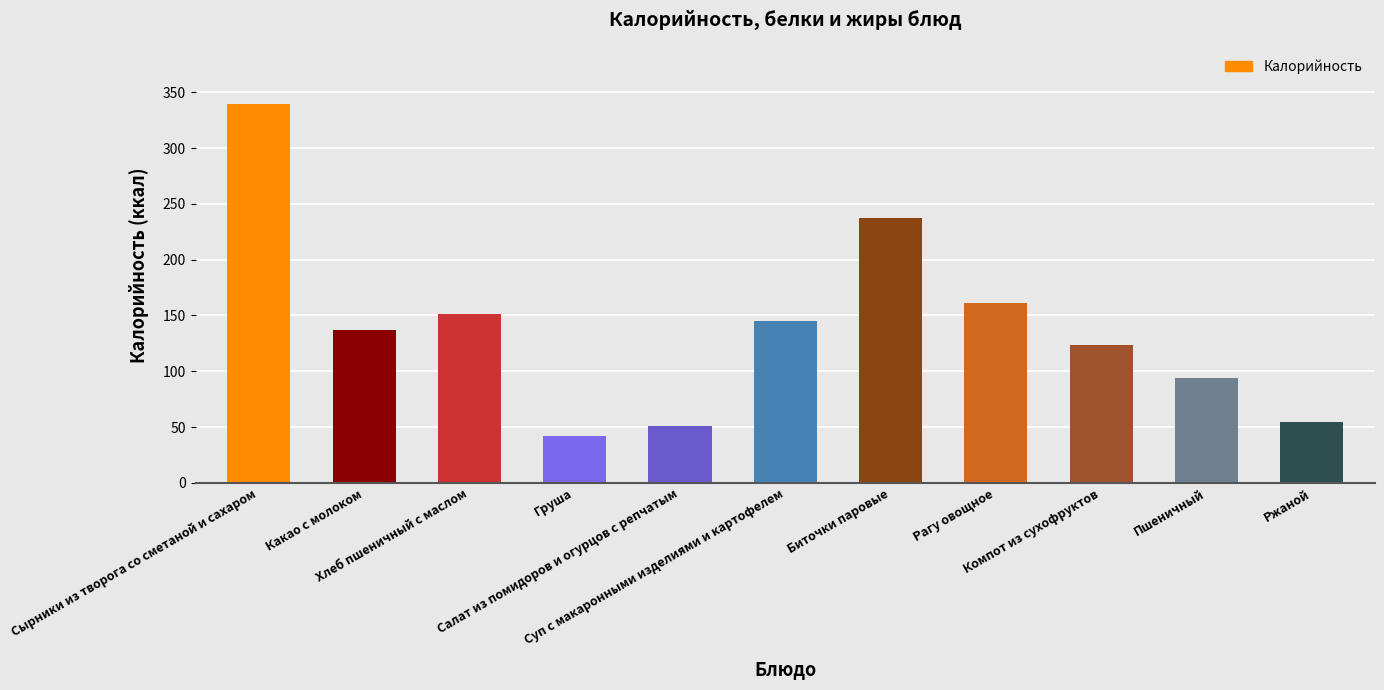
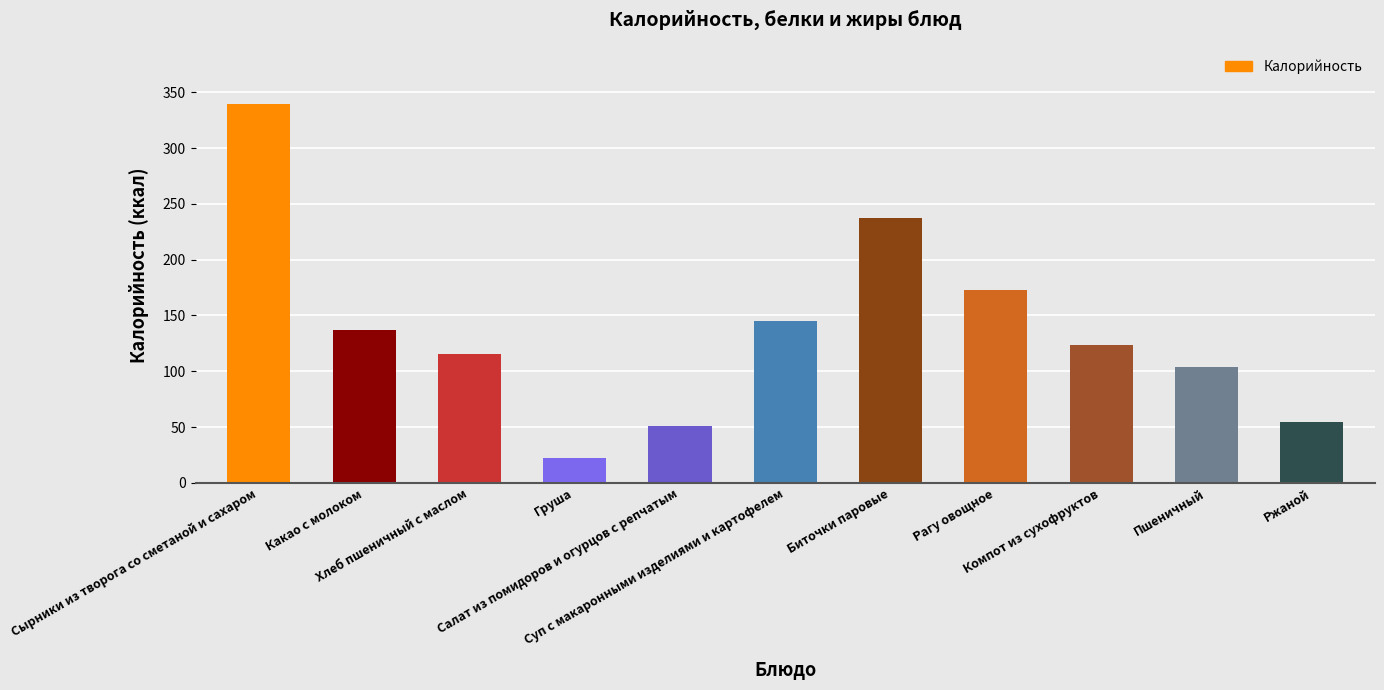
Хлеб пшеничный с маслом: 151 -> 116
Груша: 42 -> 22
Рагу овощное: 161 -> 172
Пшеничный: 94 -> 103
